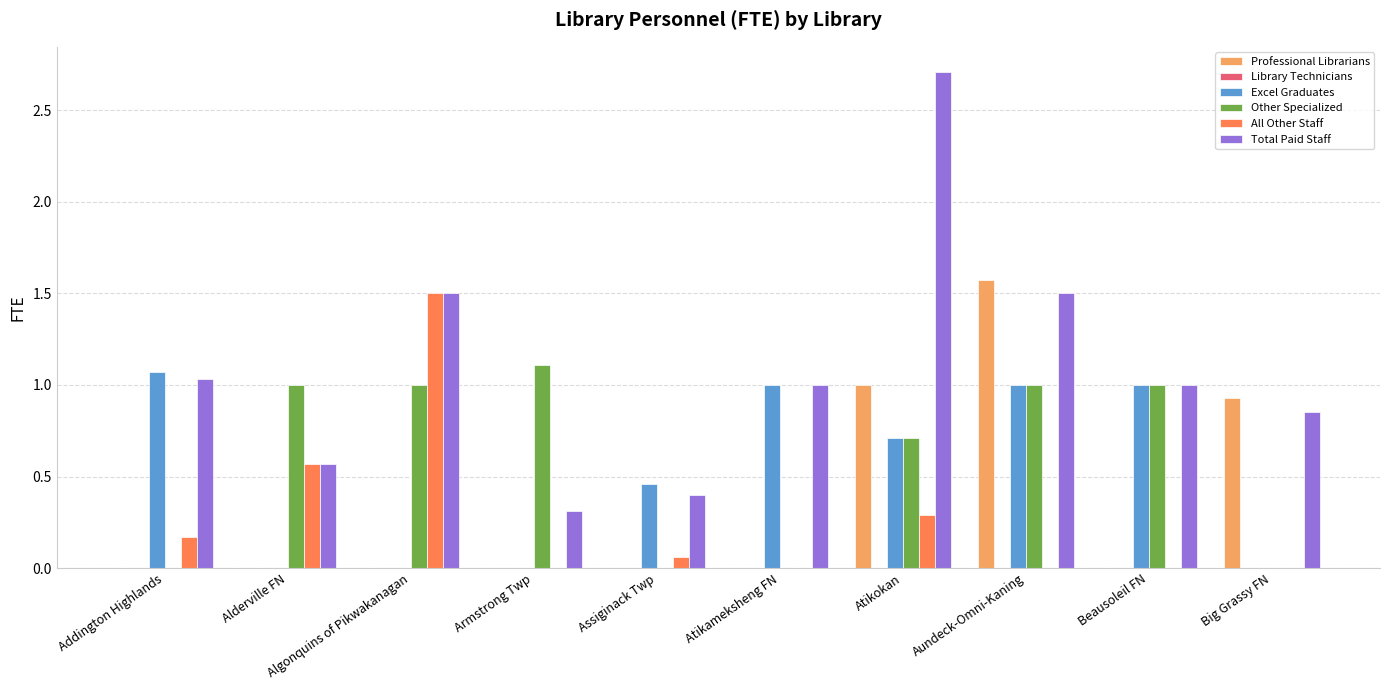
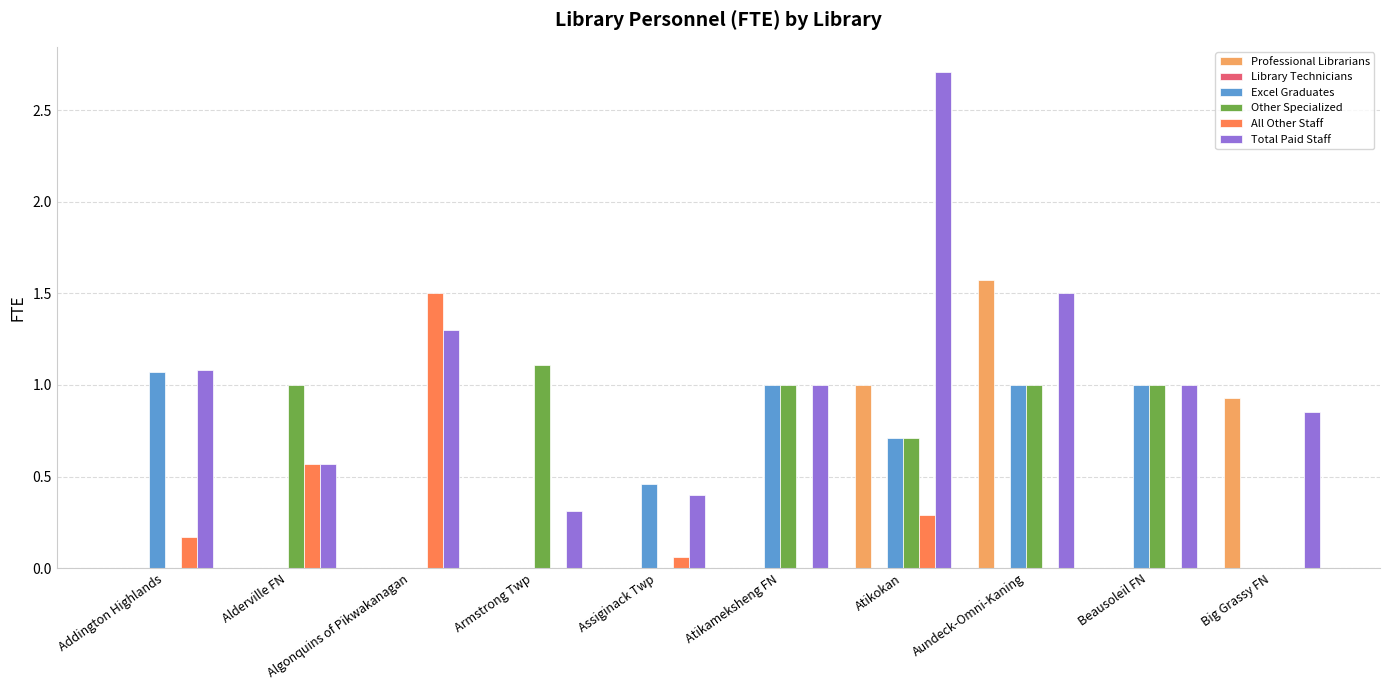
Total Paid Staff, Addington Highlands: 1.03 -> 1.08
Other Specialized, Algonquins of Pikwakanagan: 1 -> 0
Total Paid Staff, Algonquins of Pikwakanagan: 1.5 -> 1.3
Other Specialized, Atikameksheng FN: 0 -> 1
